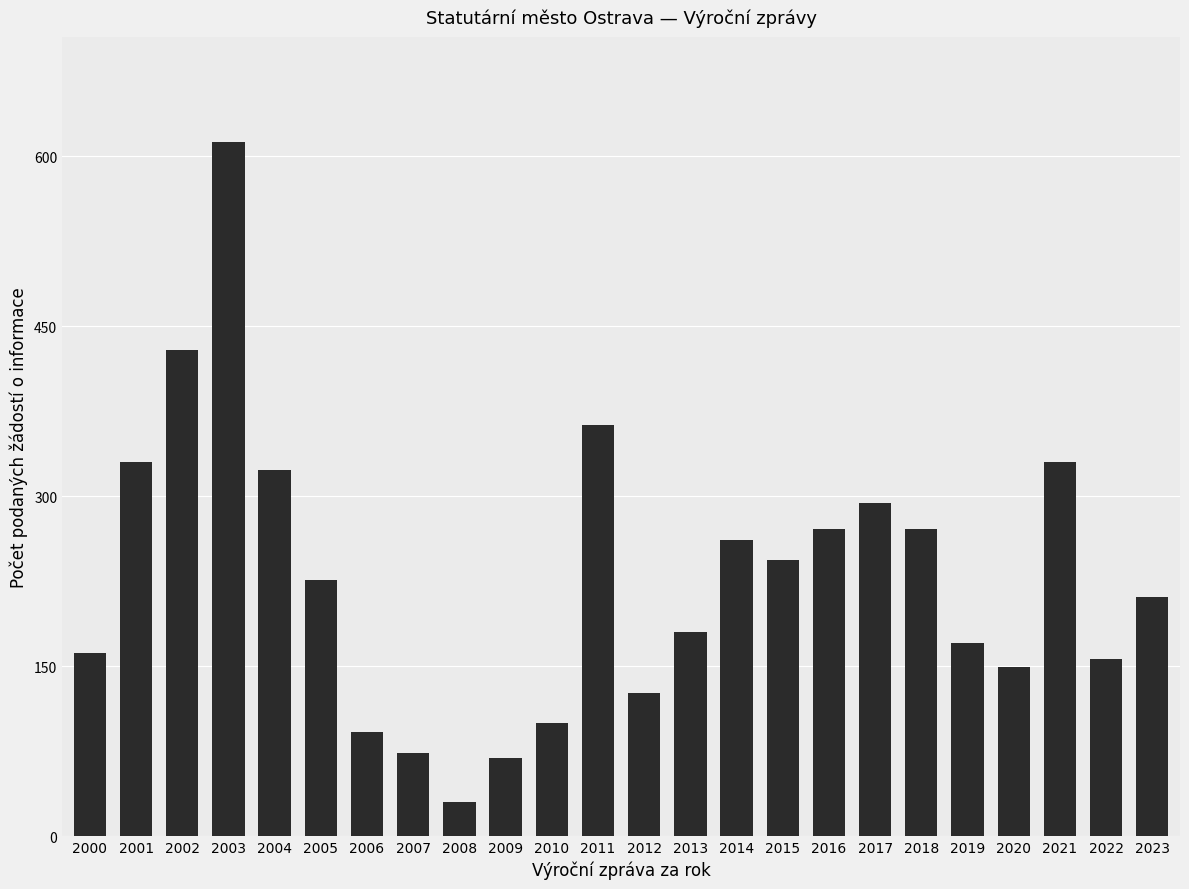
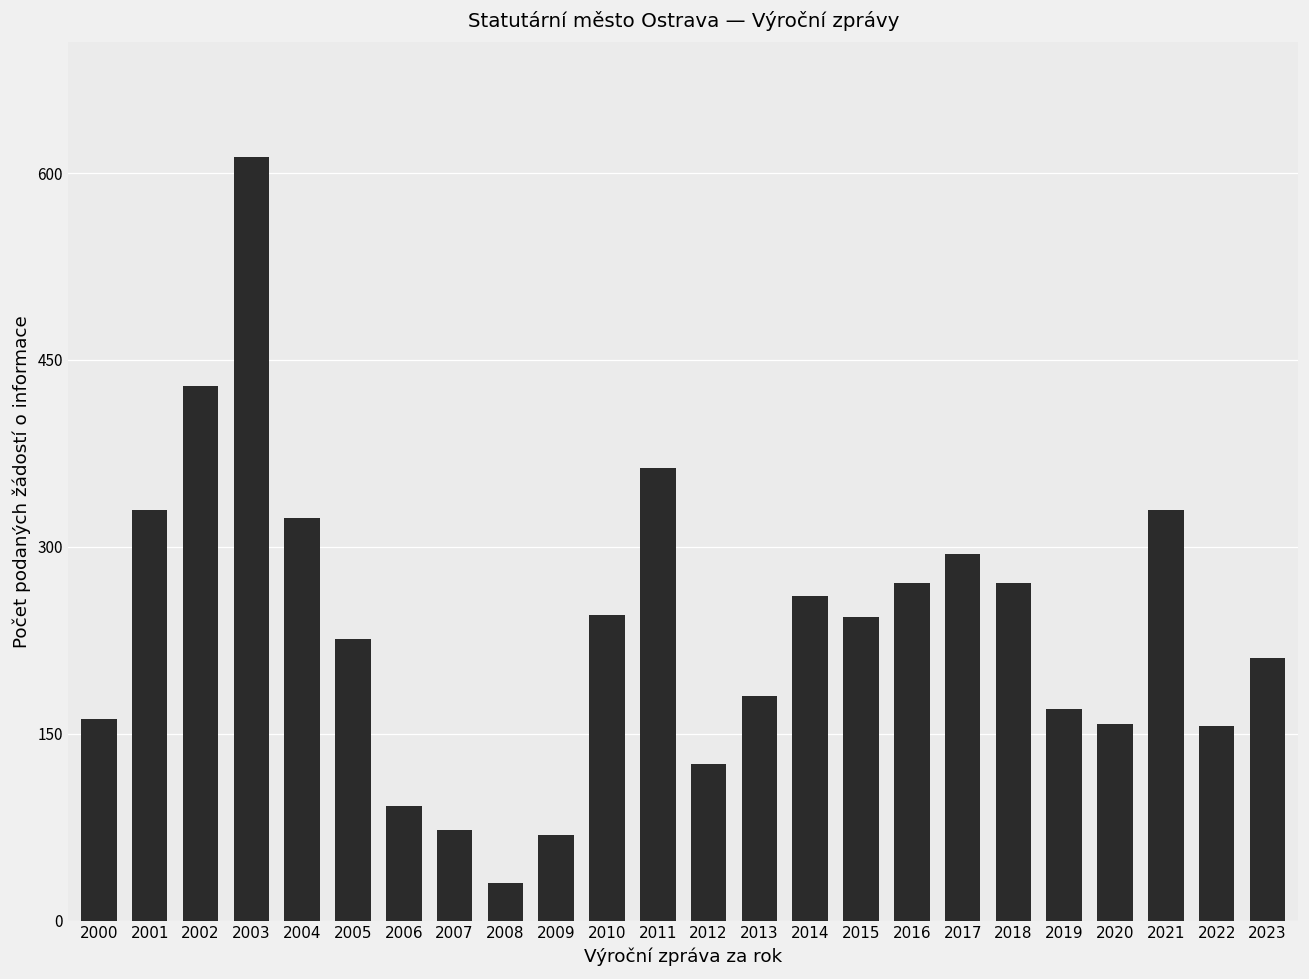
2010: 100 -> 245
2020: 149 -> 158
